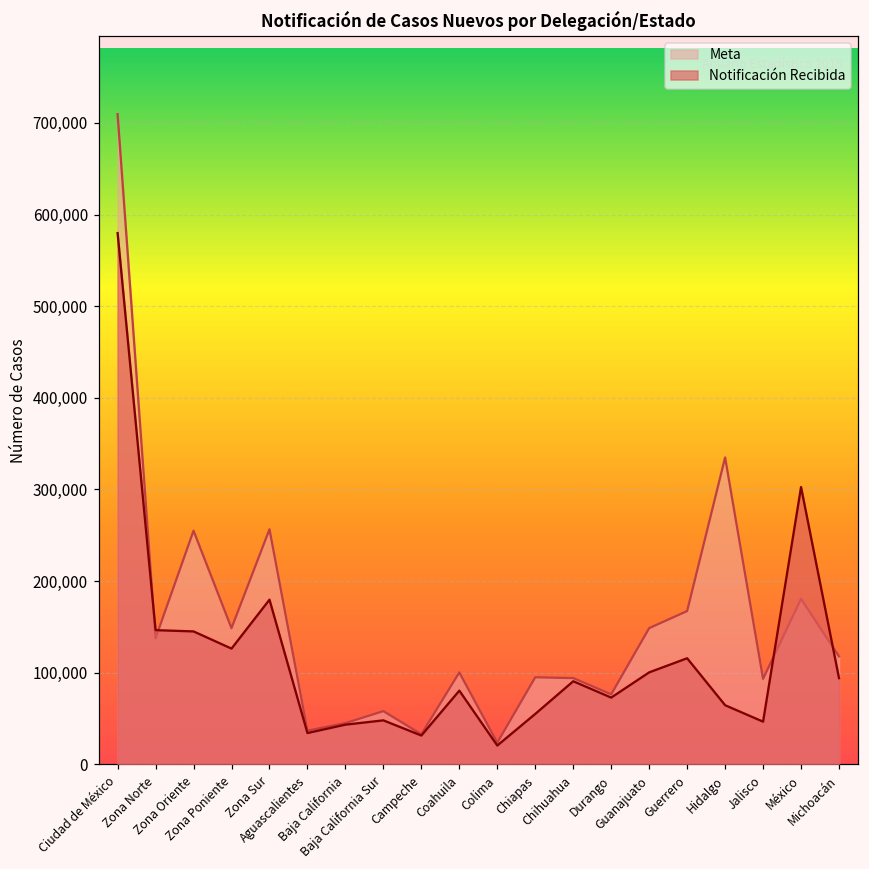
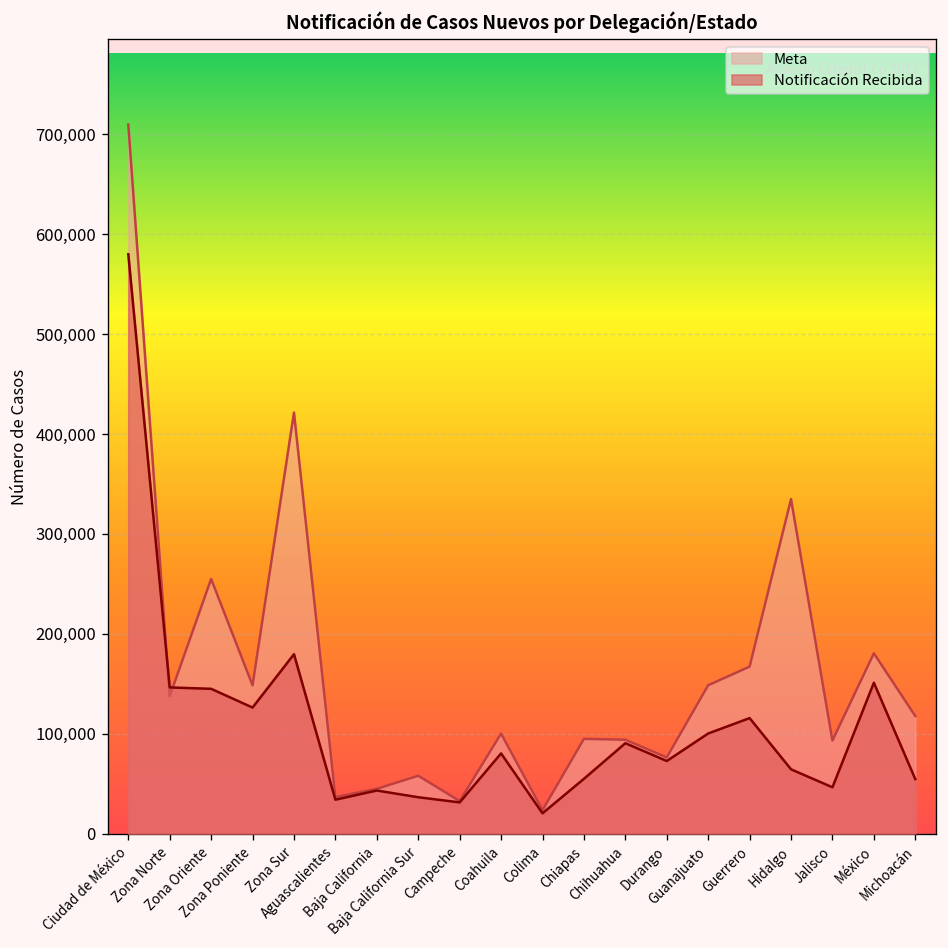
Meta, Zona Sur: 260,000 -> 420,000
Notificación Recibida, Baja California Sur: 50,000 -> 40,000
Notificación Recibida, México: 300,000 -> 150,000
Notificación Recibida, Michoacán: 90,000 -> 50,000
